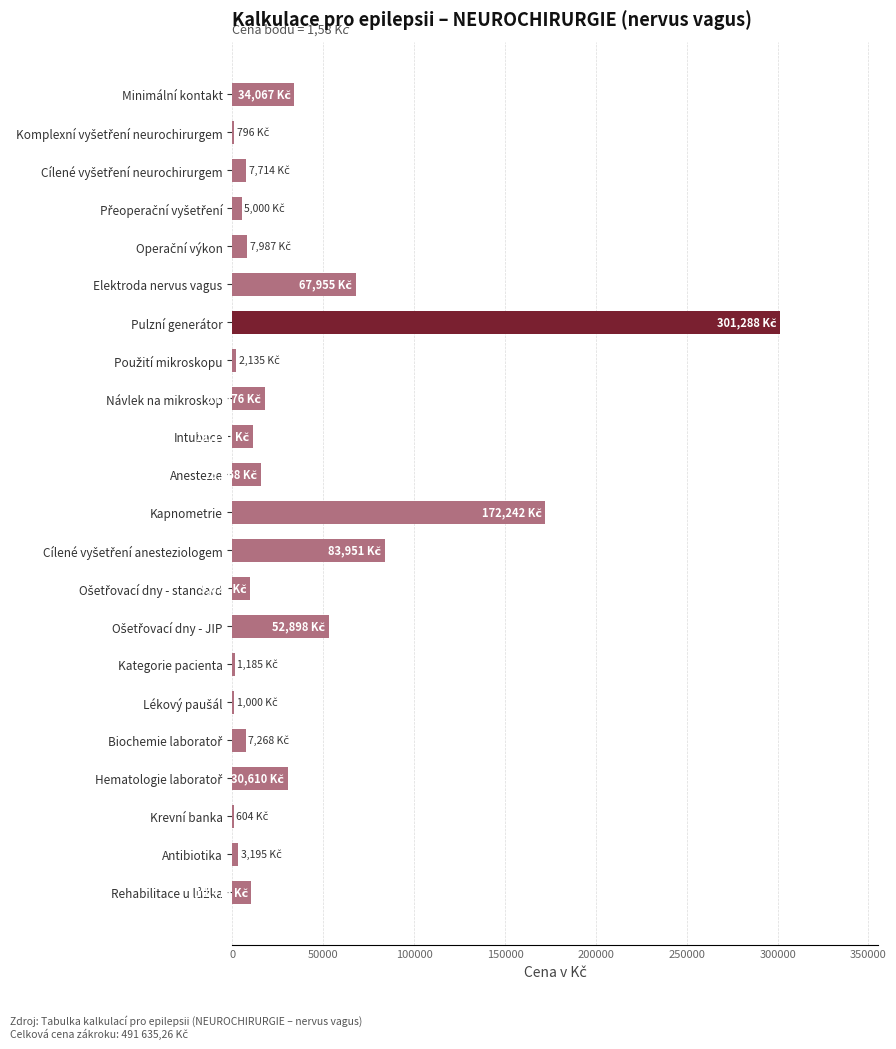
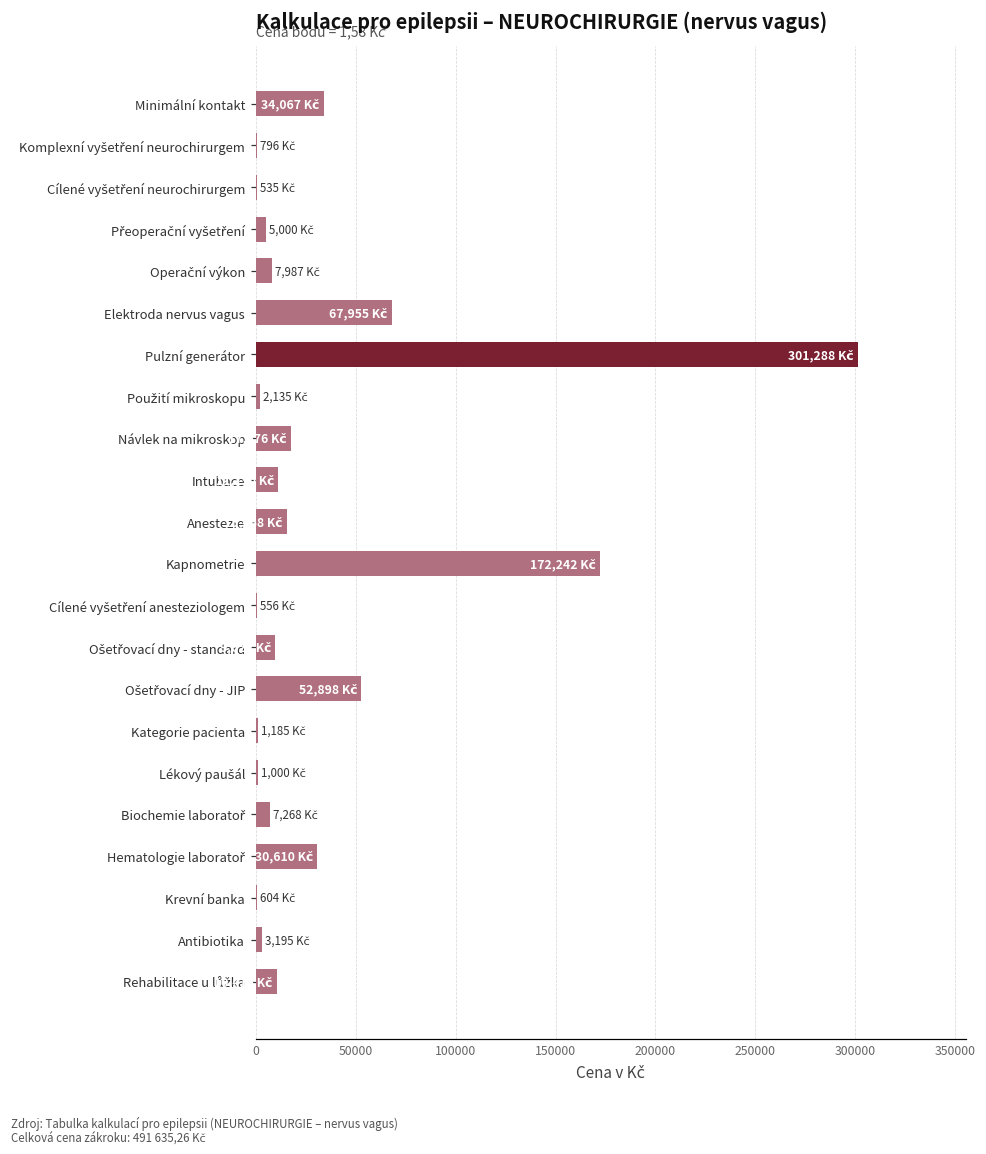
Cílené vyšetření neurochirurgem: 7,714 -> 535
Cílené vyšetření anesteziologem: 83,951 -> 556
